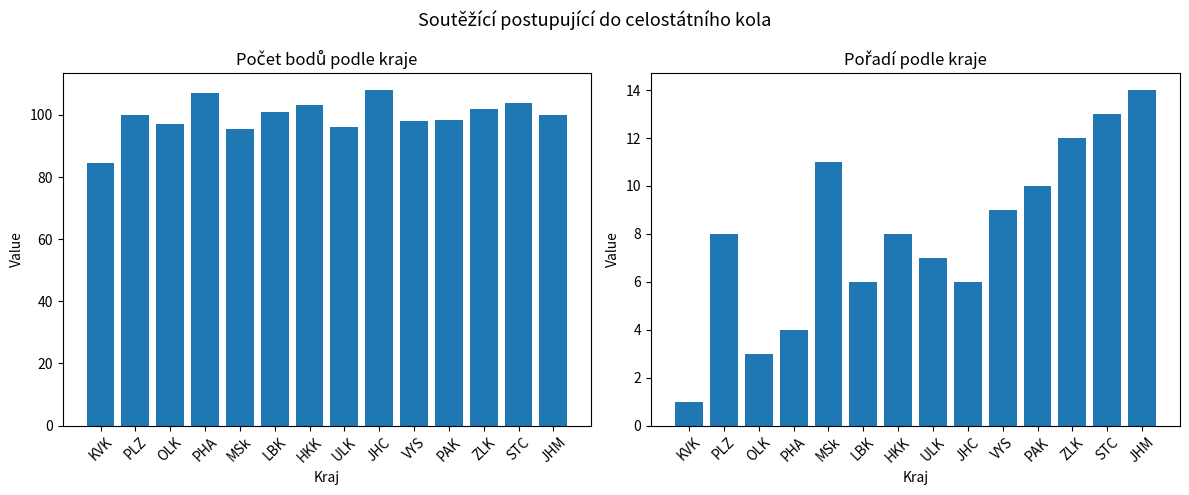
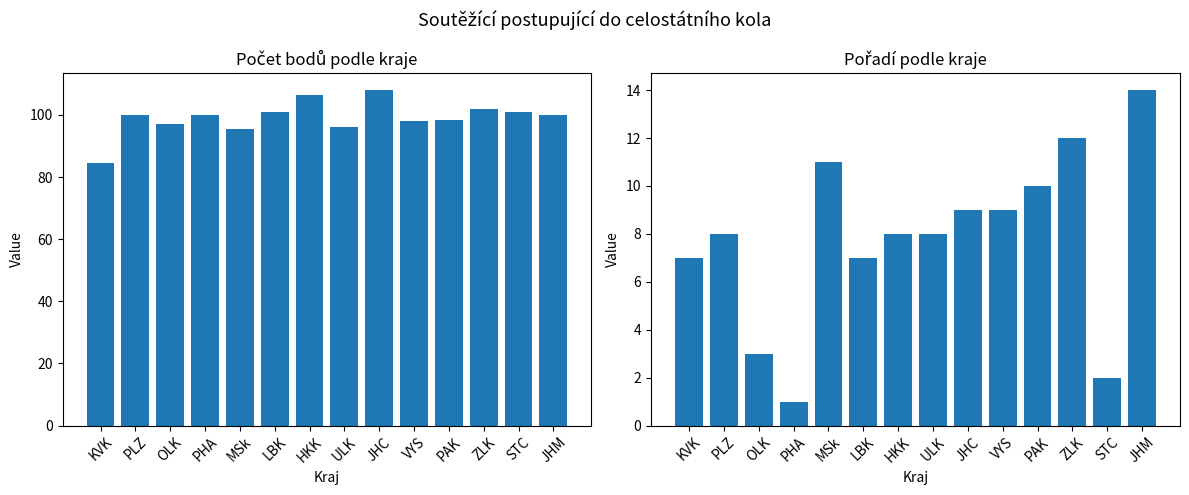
Počet bodů podle kraje, PHA: 107 -> 100
Počet bodů podle kraje, HKK: 103 -> 107
Počet bodů podle kraje, STC: 104 -> 101
Pořadí podle kraje, KVK: 1 -> 7
Pořadí podle kraje, PHA: 4 -> 1
Pořadí podle kraje, LBK: 6 -> 7
Pořadí podle kraje, ULK: 7 -> 8
Pořadí podle kraje, JHC: 6 -> 9
Pořadí podle kraje, STC: 13 -> 2
